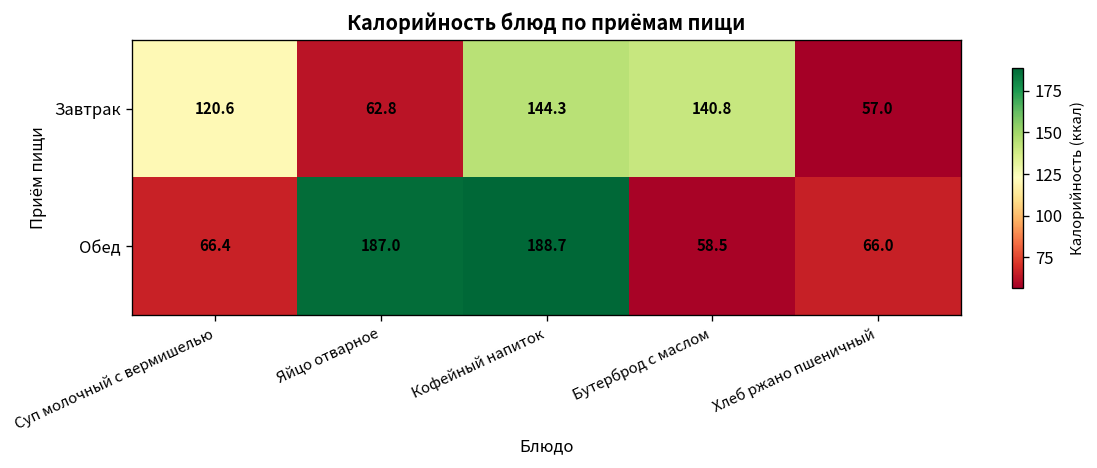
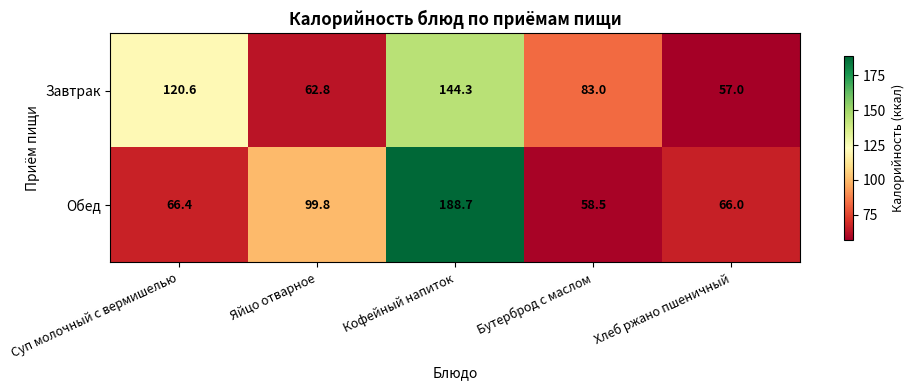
Завтрак, Бутерброд с маслом: 140.8 -> 83.0
Обед, Яйцо отварное: 187.0 -> 99.8
